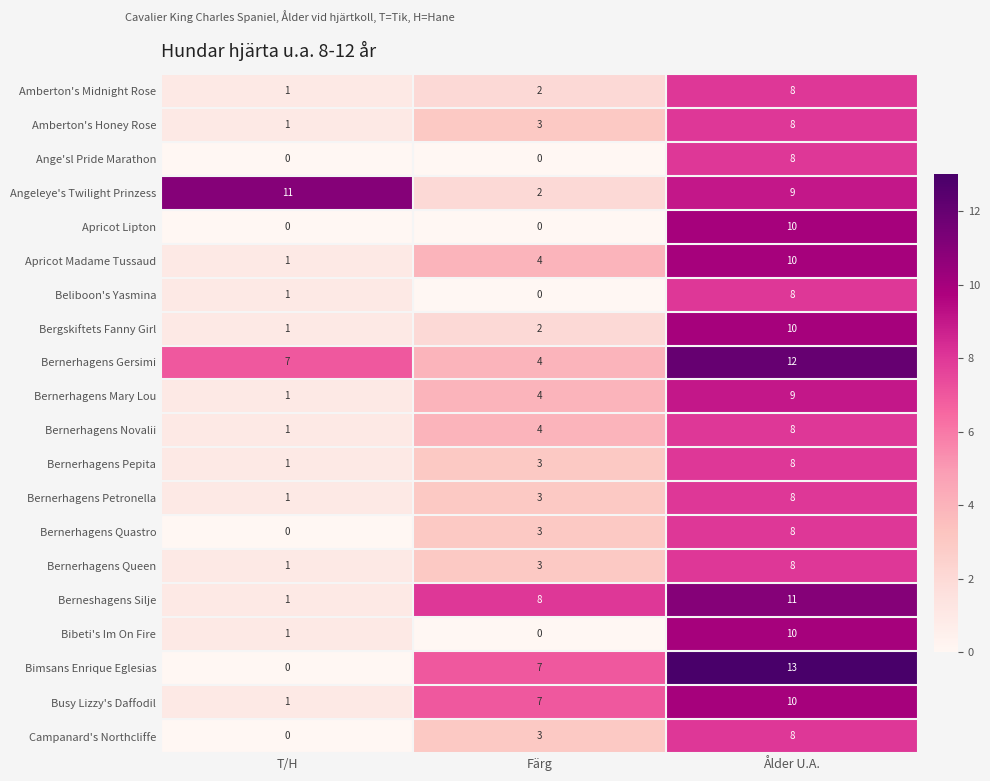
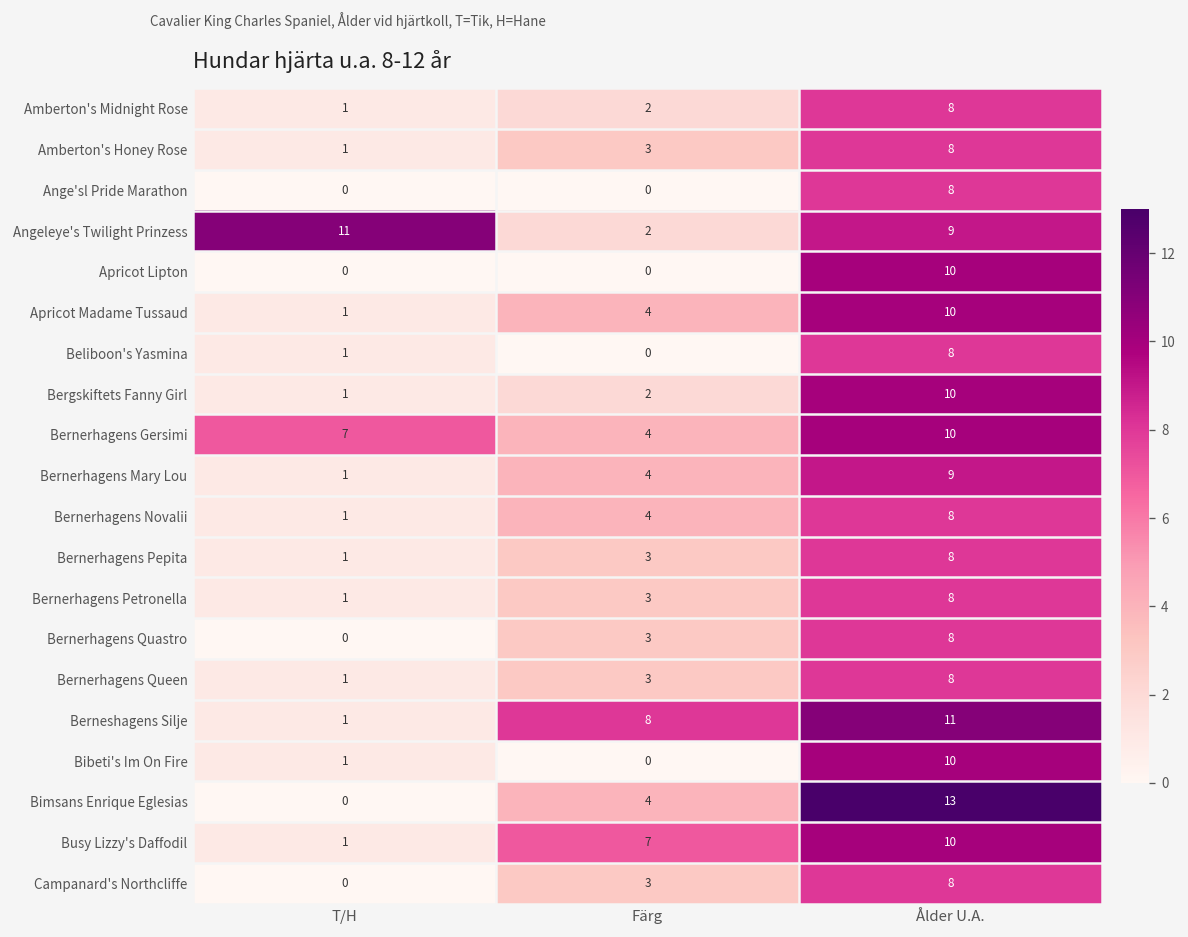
Bernerhagens Gersimi, Ålder U.A.: 12 -> 10
Bimsans Enrique Eglesias, Färg: 7 -> 4
